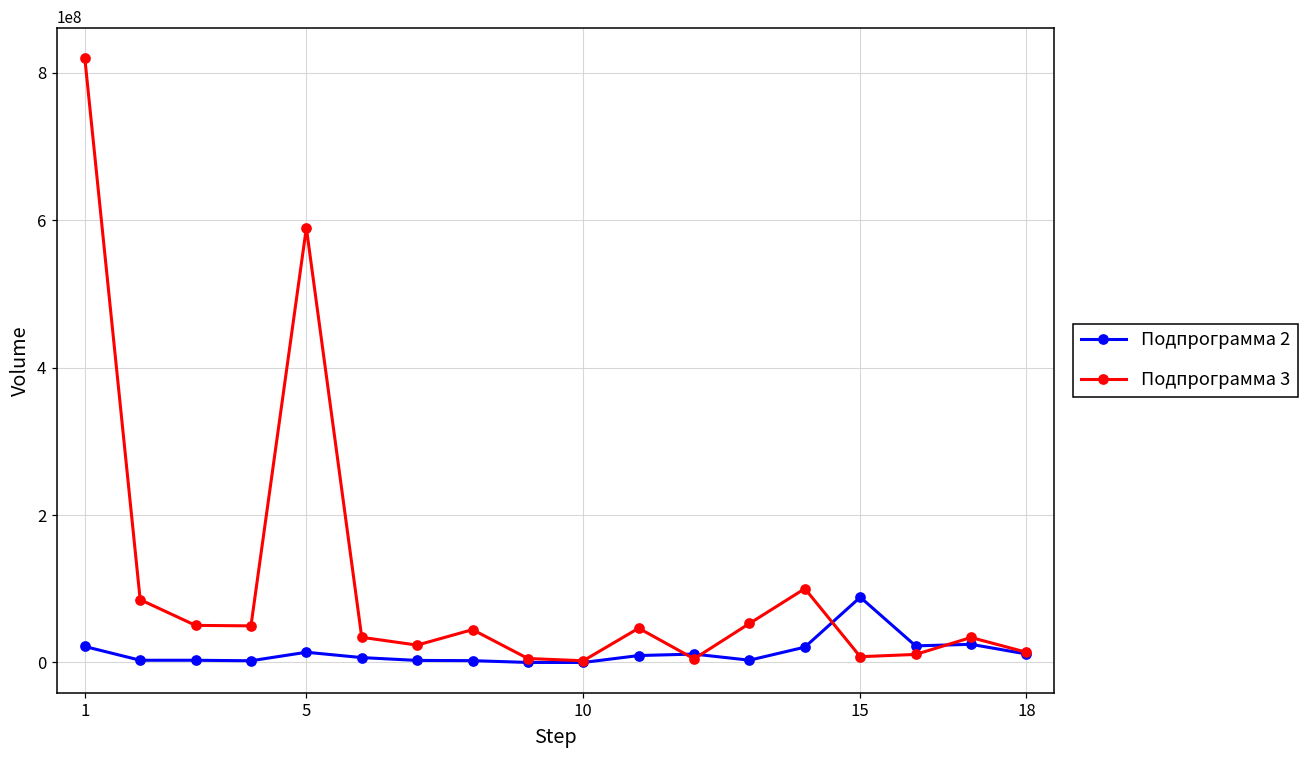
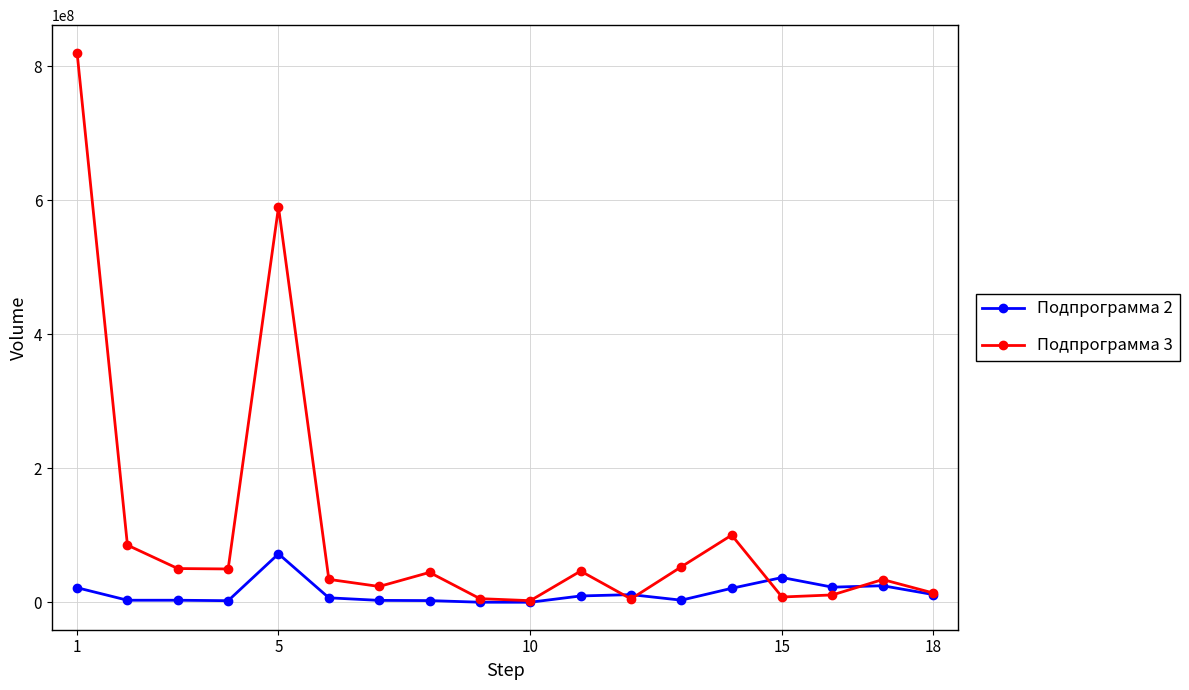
Подпрограмма 2, 5: 10000000 -> 70000000
Подпрограмма 2, 15: 90000000 -> 40000000
